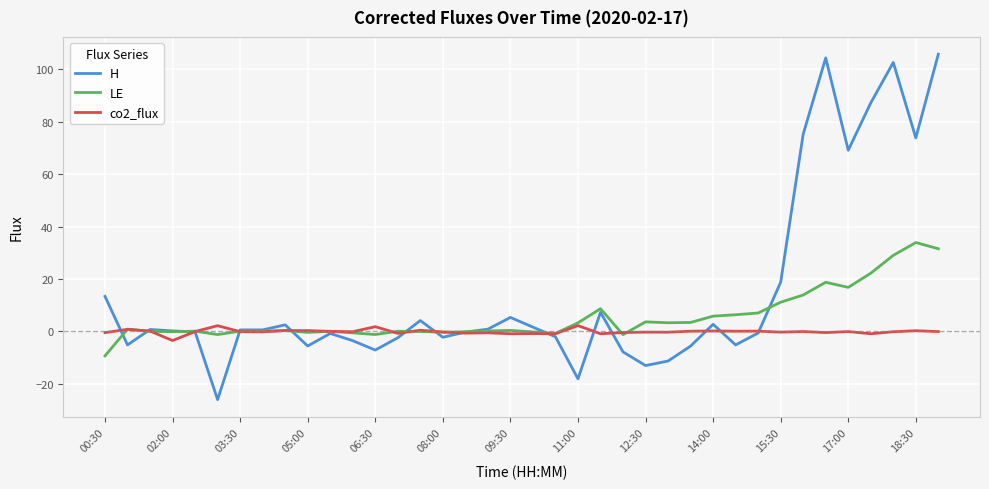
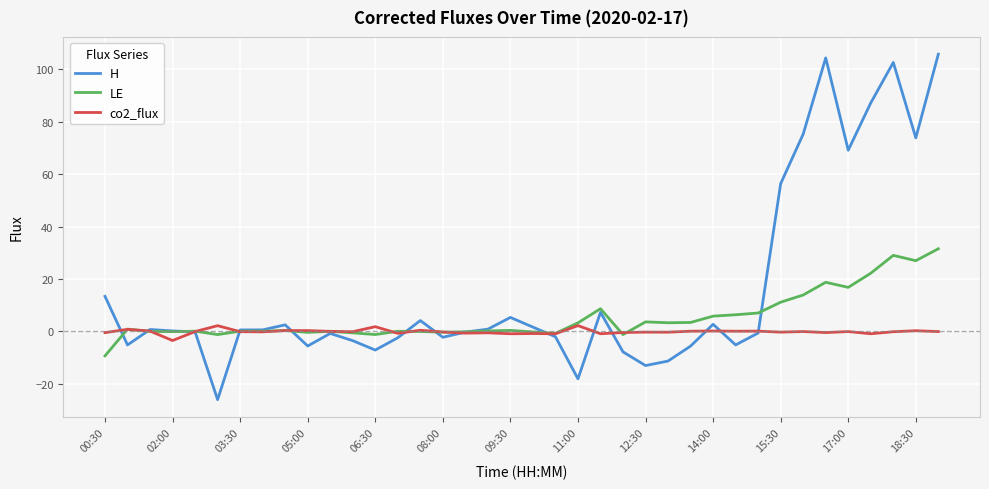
H, 15:30: 19 -> 56
LE, 18:30: 34 -> 27
